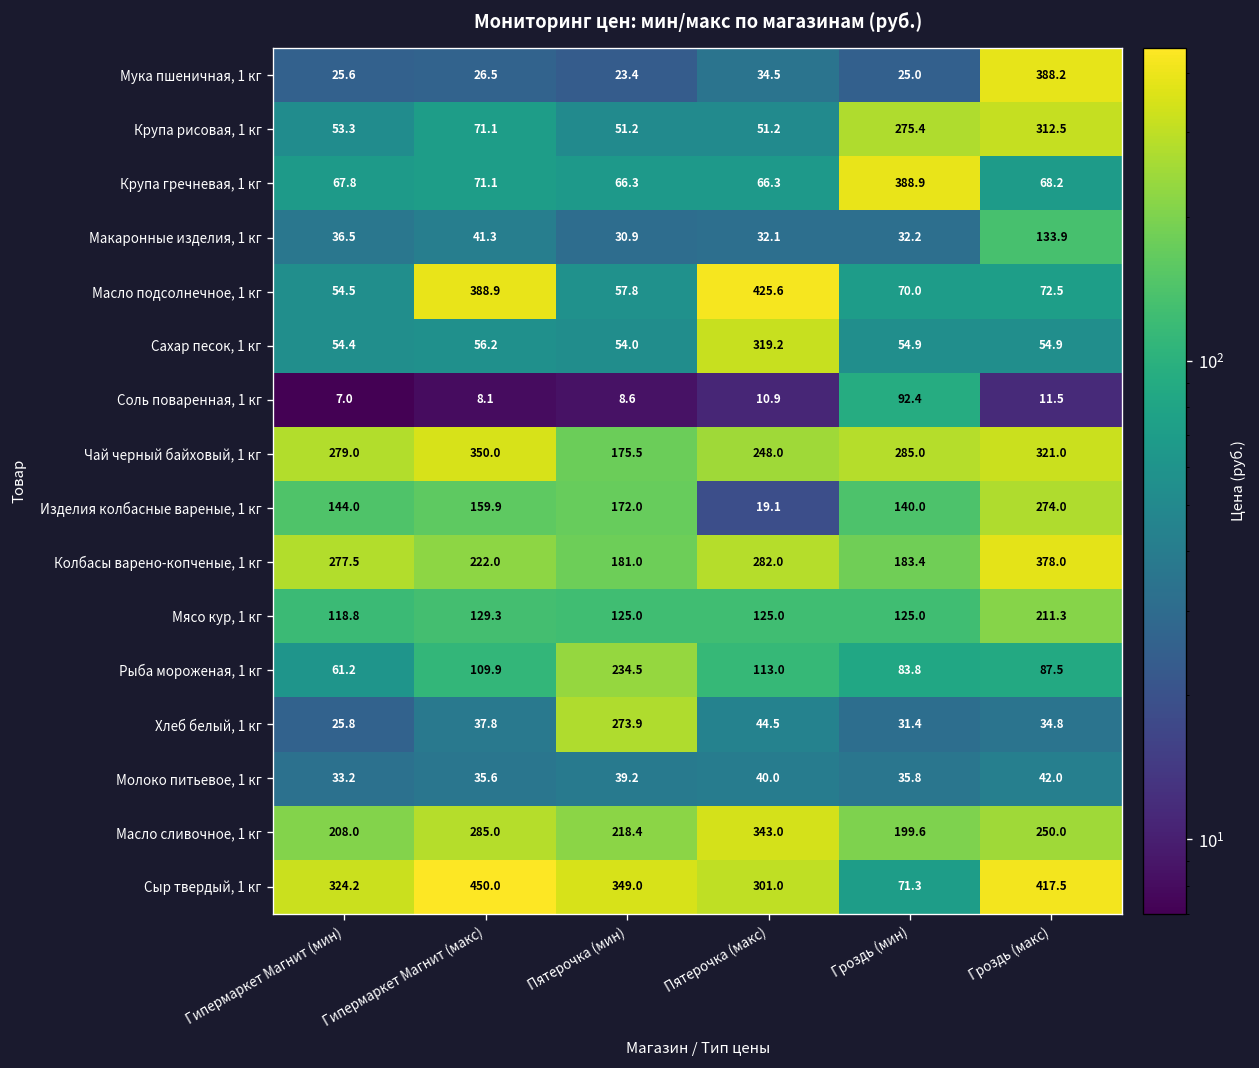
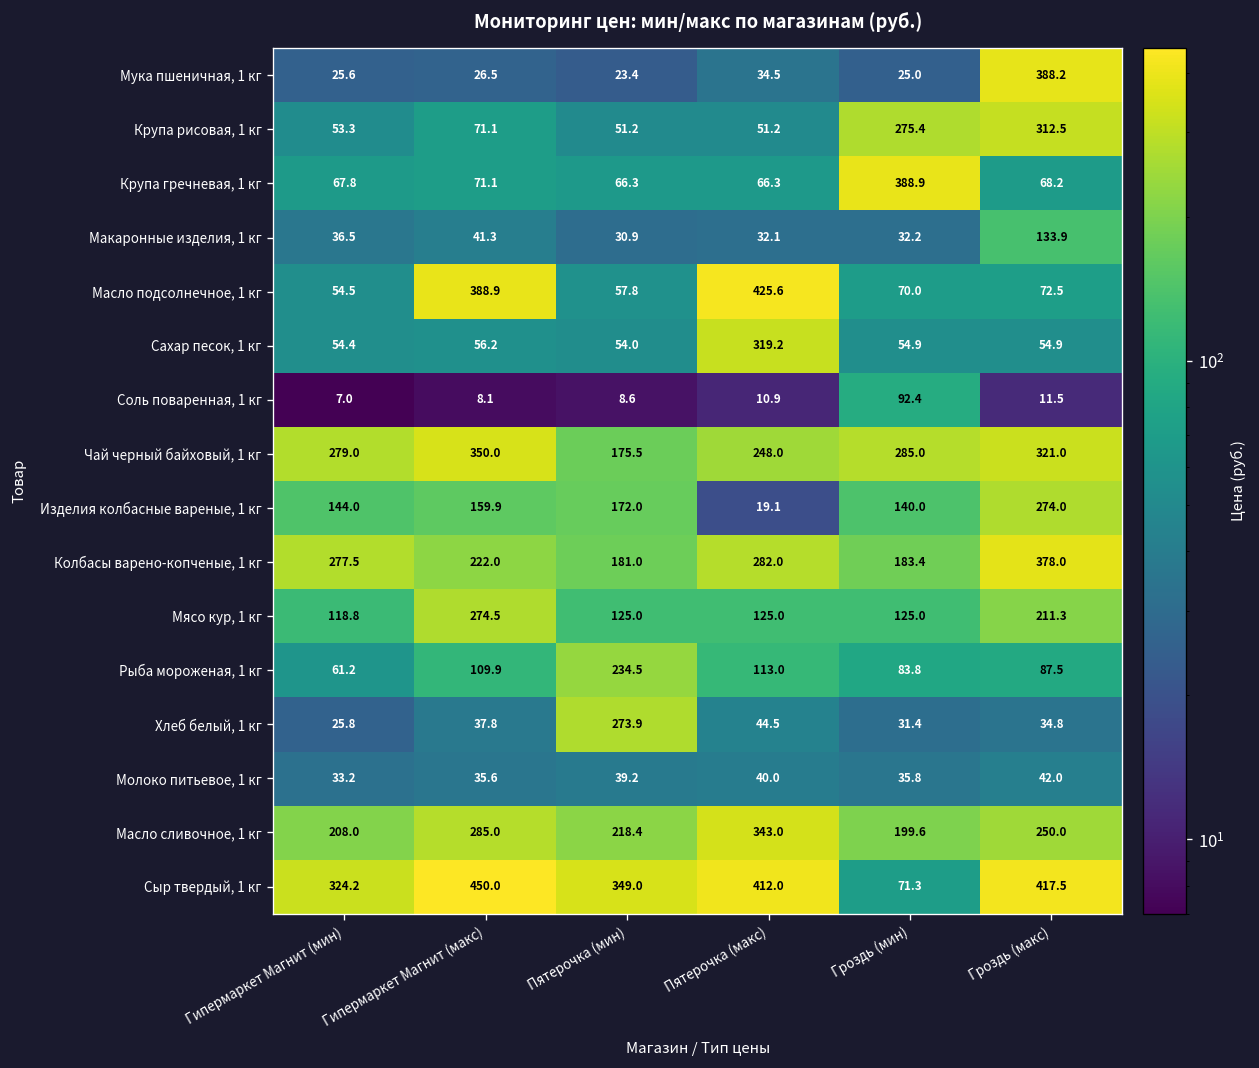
Мясо кур, 1 кг, Гипермаркет Магнит (макс): 129.3 -> 274.5
Сыр твердый, 1 кг, Пятерочка (макс): 301.0 -> 412.0
